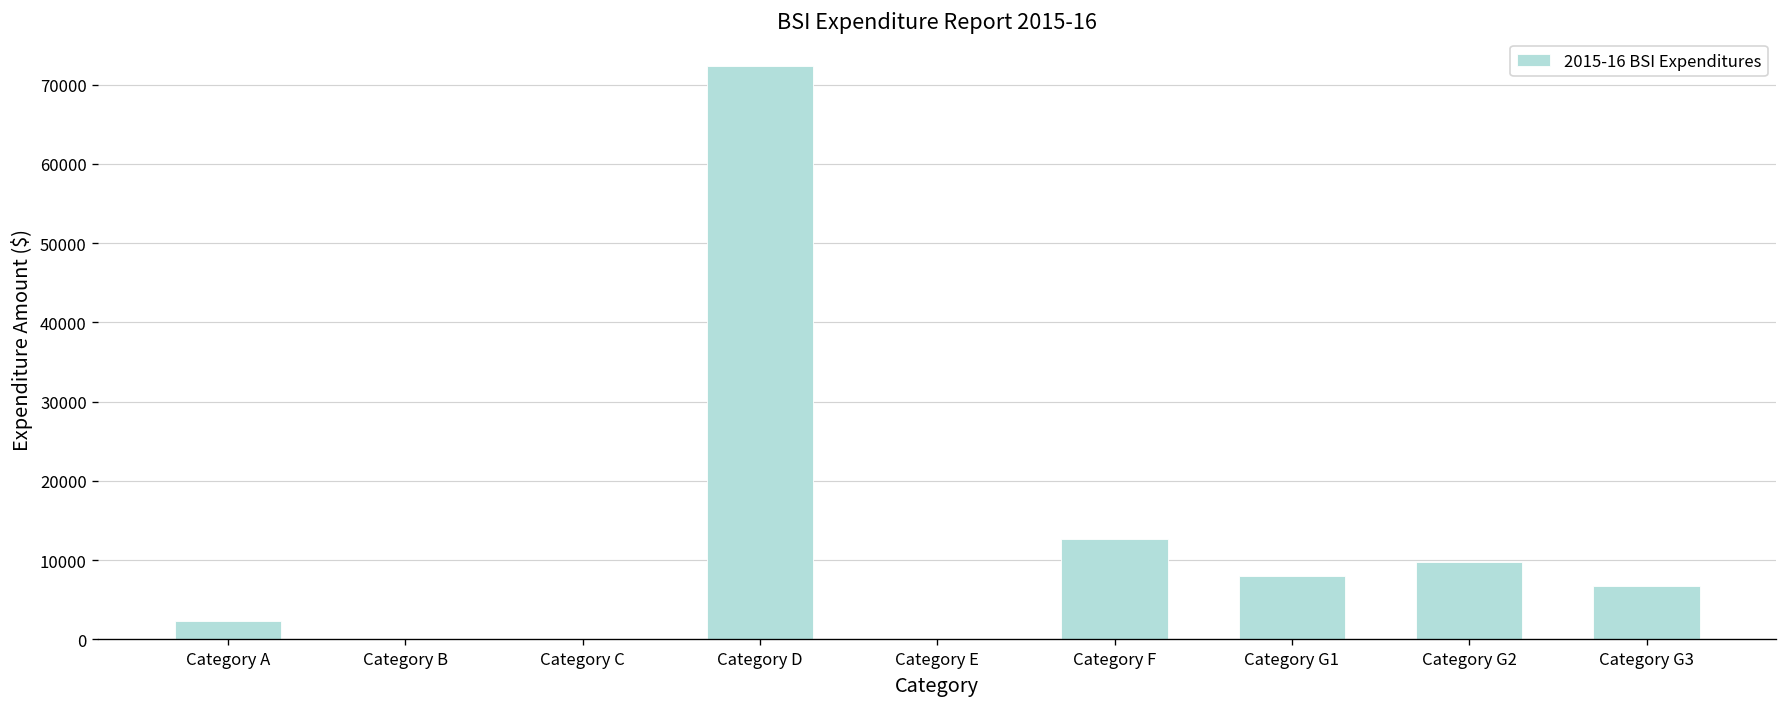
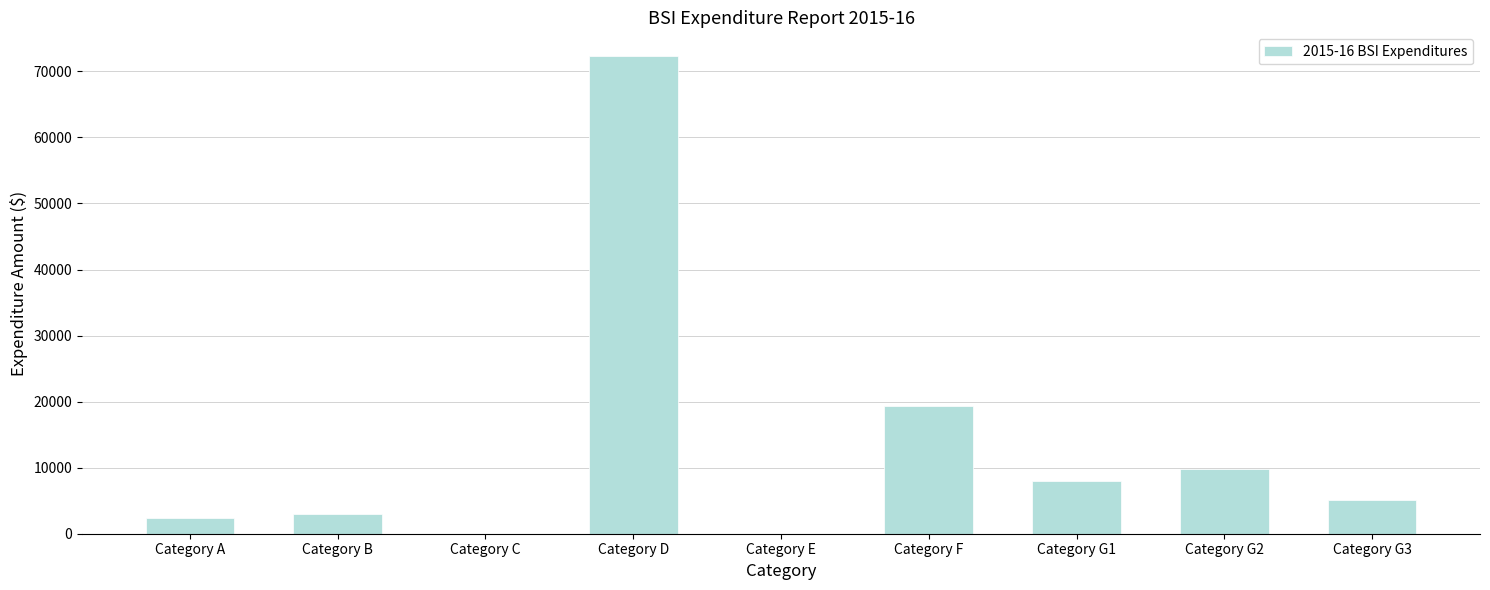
Category B: 0 -> 3000
Category F: 13000 -> 19000
Category G3: 7000 -> 5000
